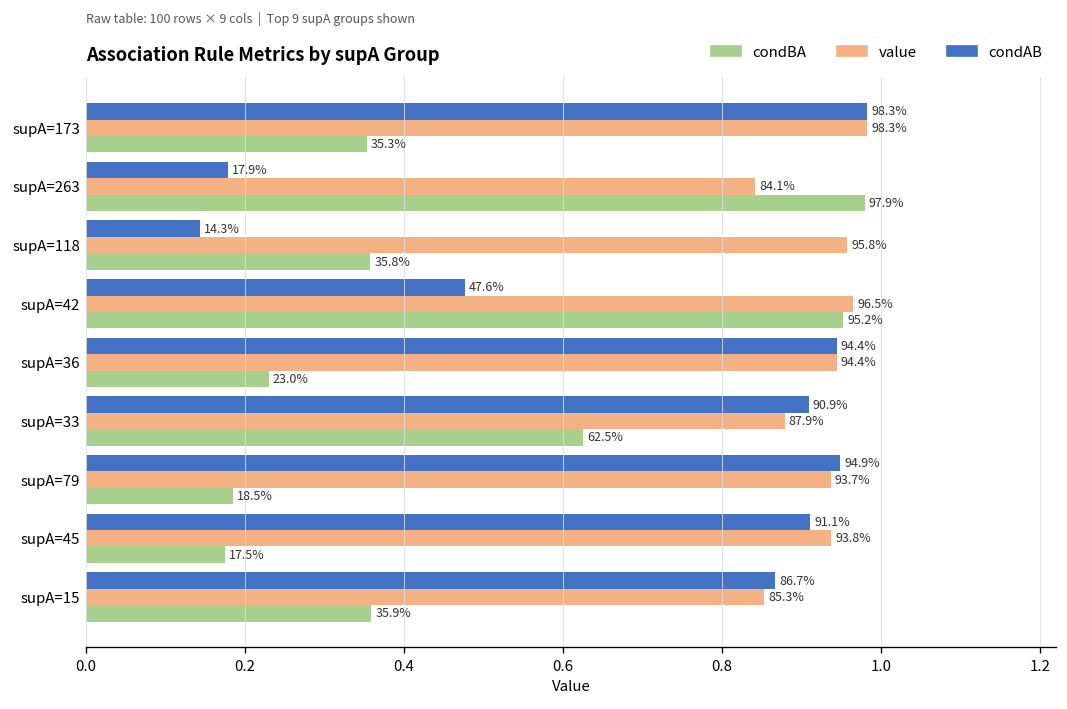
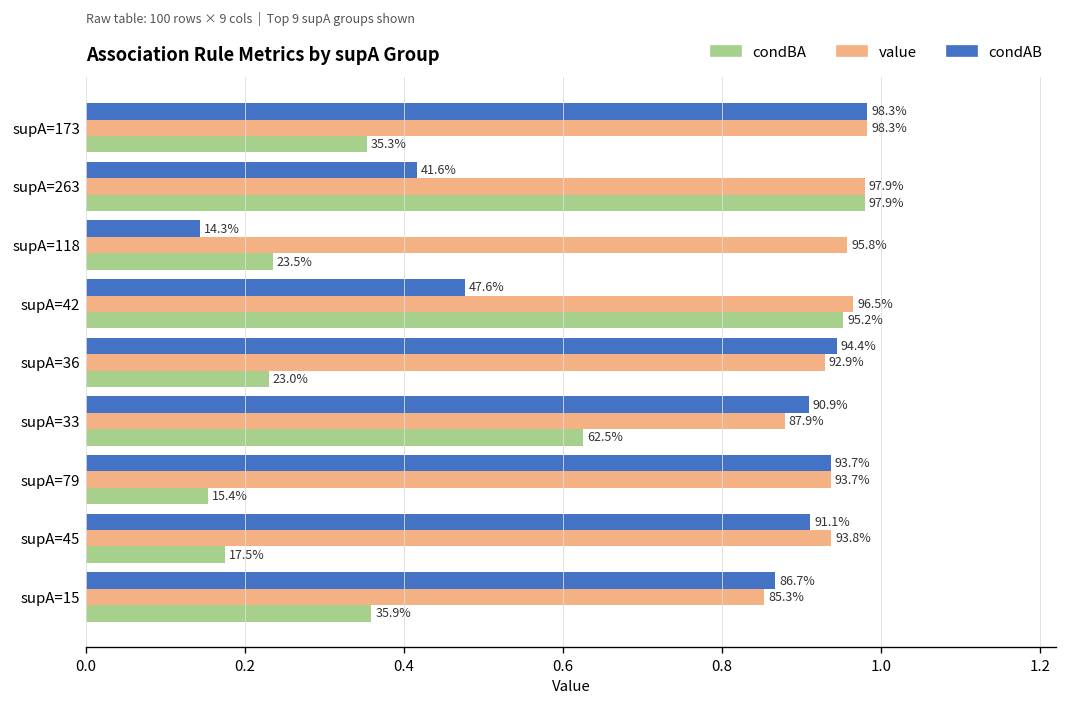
condAB, supA=263: 17.9% -> 41.6%
value, supA=263: 84.1% -> 97.9%
condBA, supA=118: 35.8% -> 23.5%
value, supA=36: 94.4% -> 92.9%
condAB, supA=79: 94.9% -> 93.7%
condBA, supA=79: 18.5% -> 15.4%
